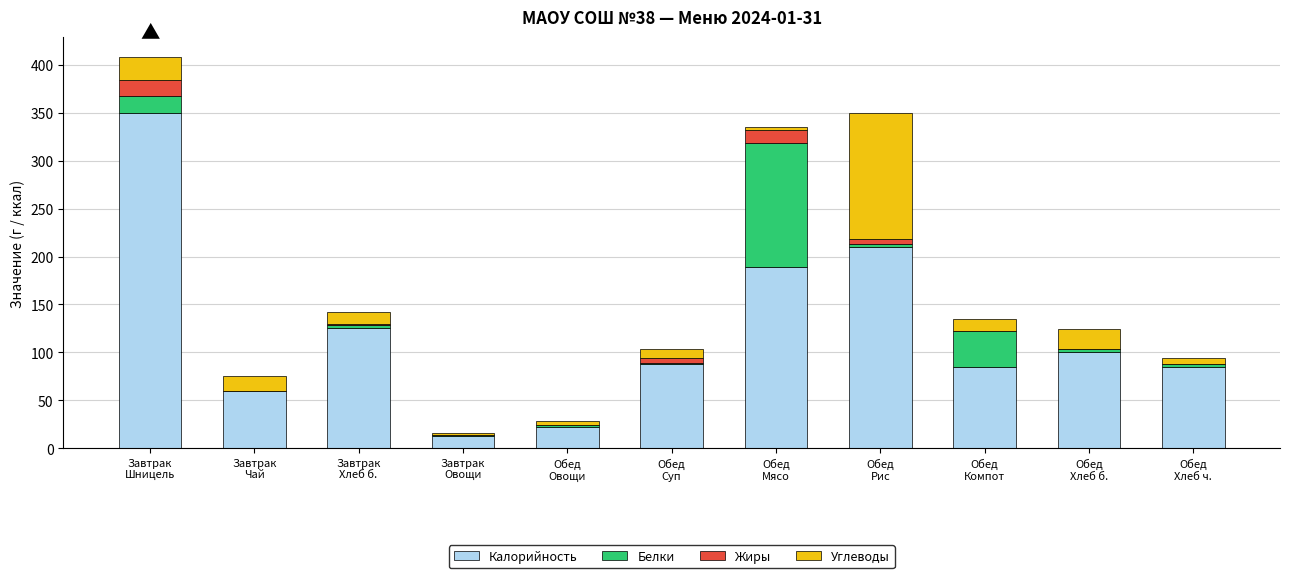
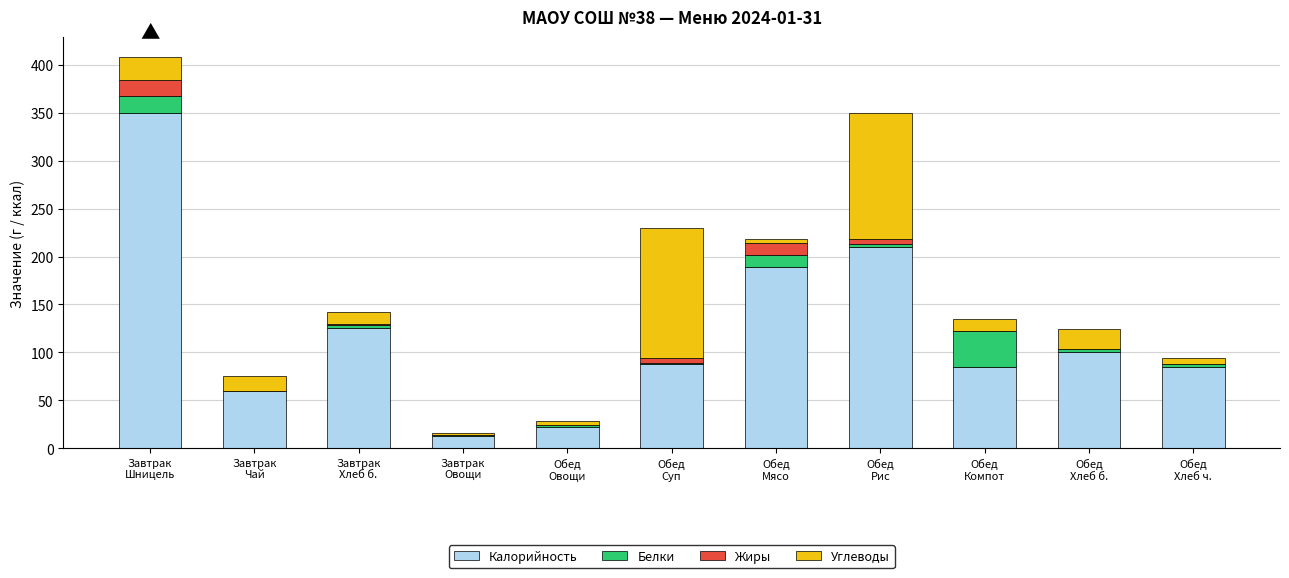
Углеводы, Обед Суп: 10 -> 130
Белки, Обед Мясо: 130 -> 10
